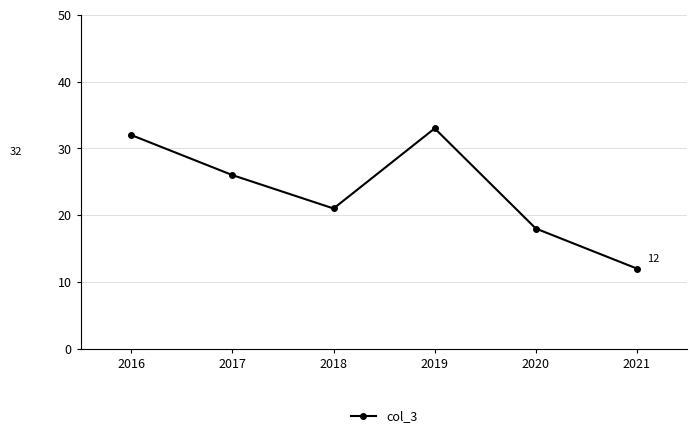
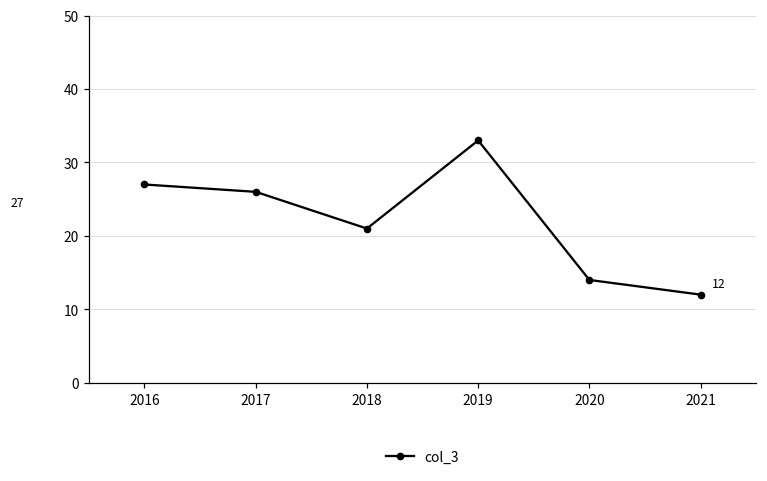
2016: 32 -> 27
2020: 18 -> 14
